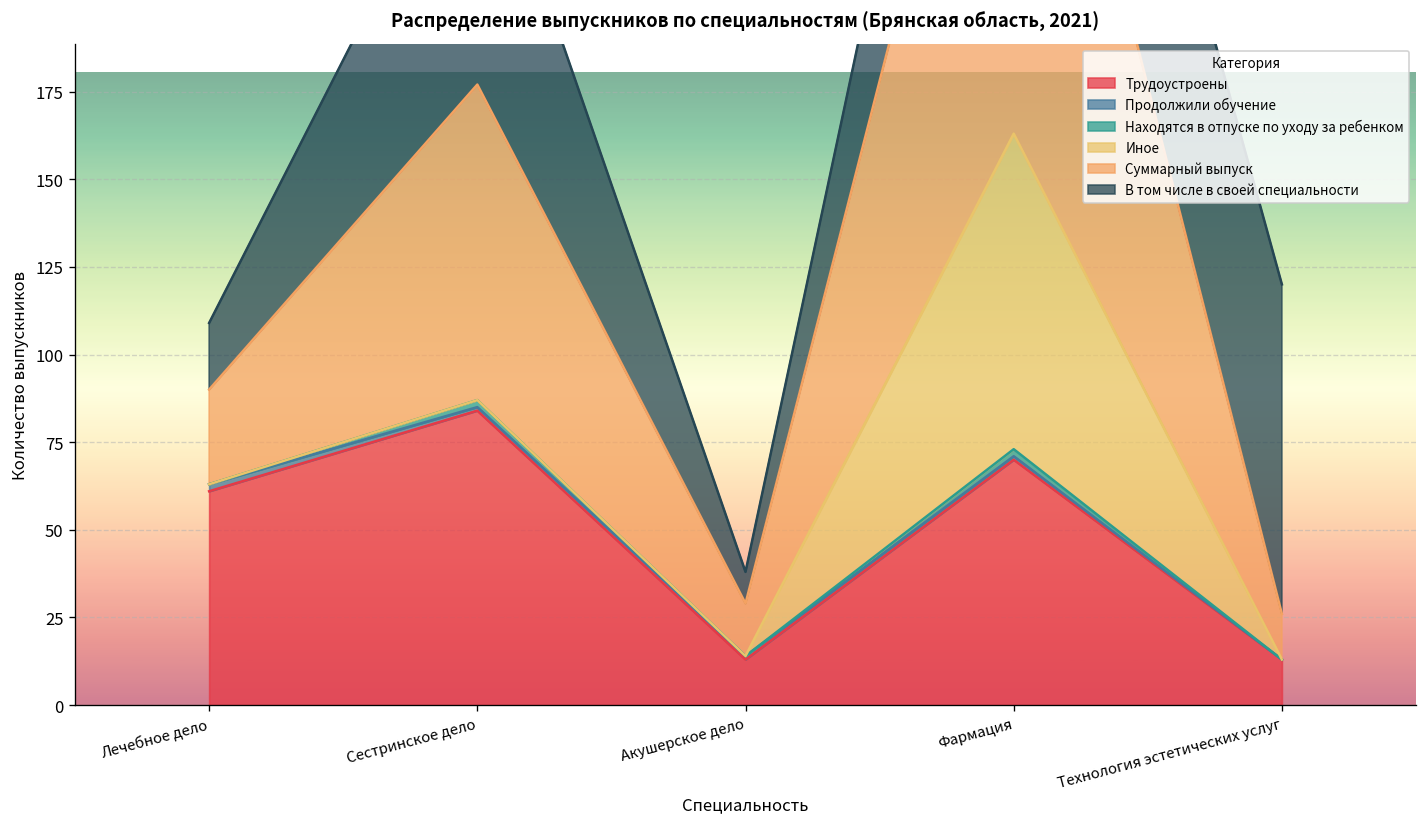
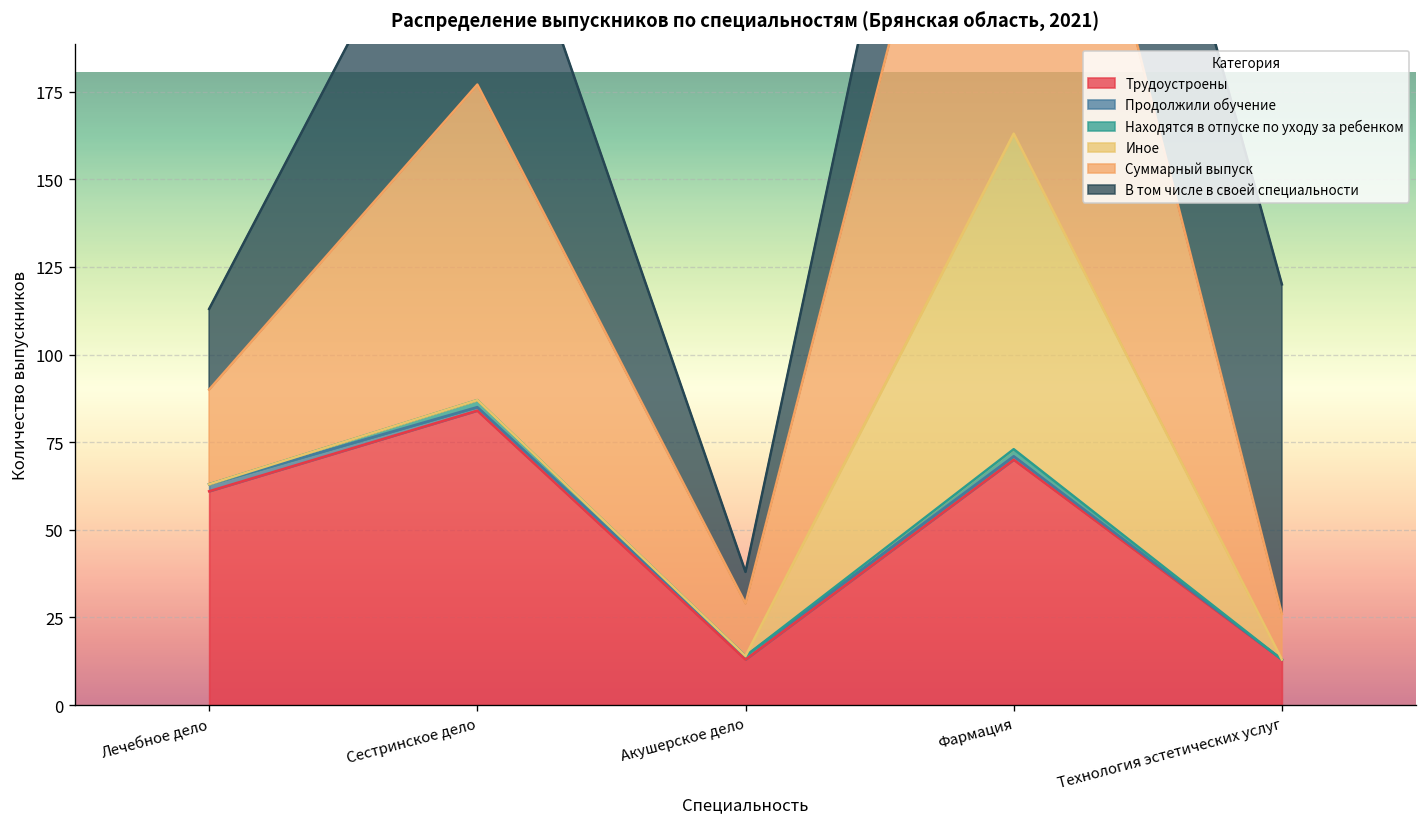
В том числе в своей специальности, Лечебное дело: 19 -> 23
